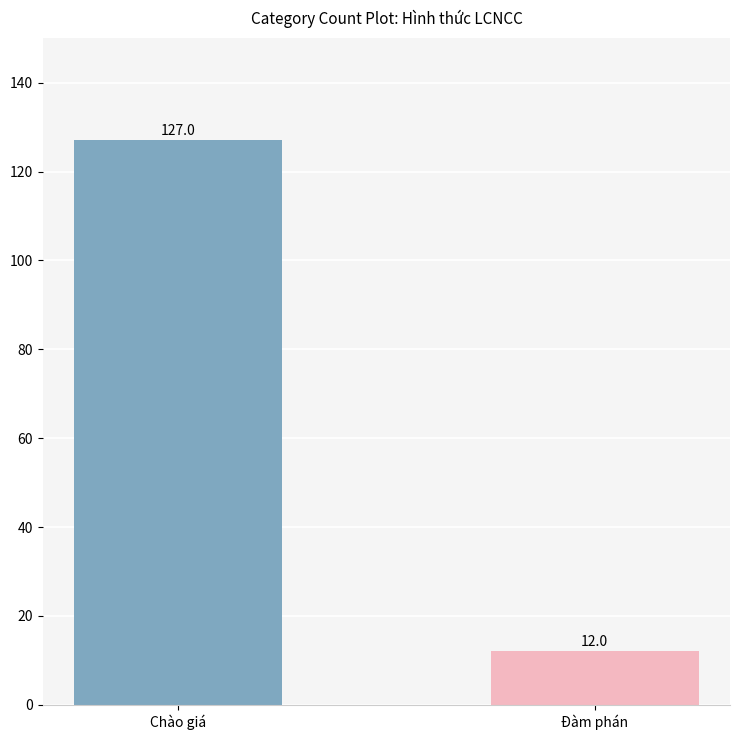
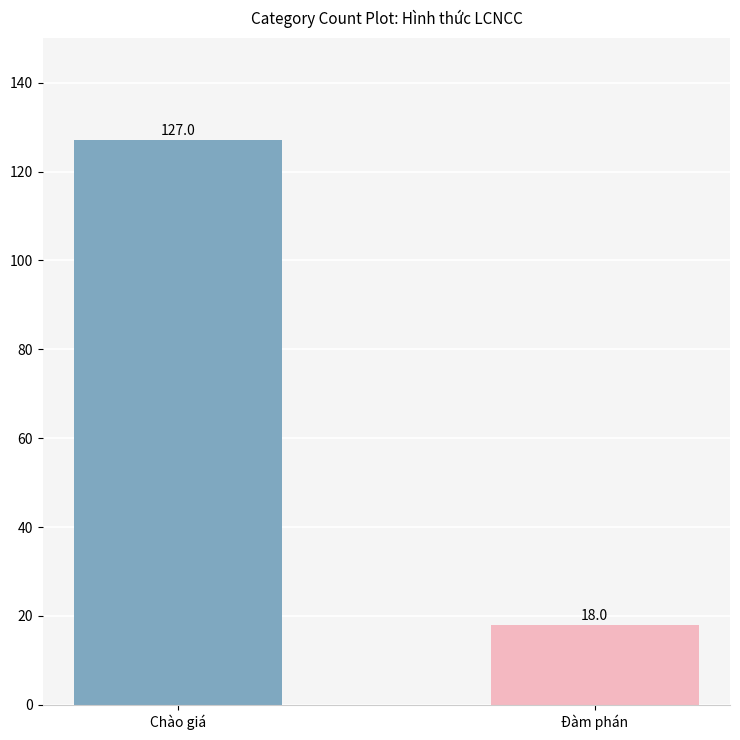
Đàm phán: 12.0 -> 18.0
